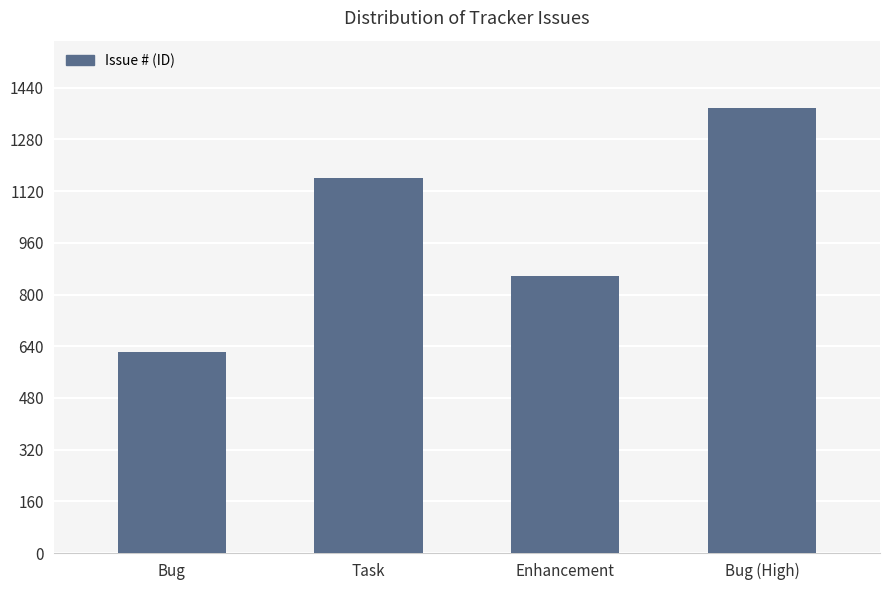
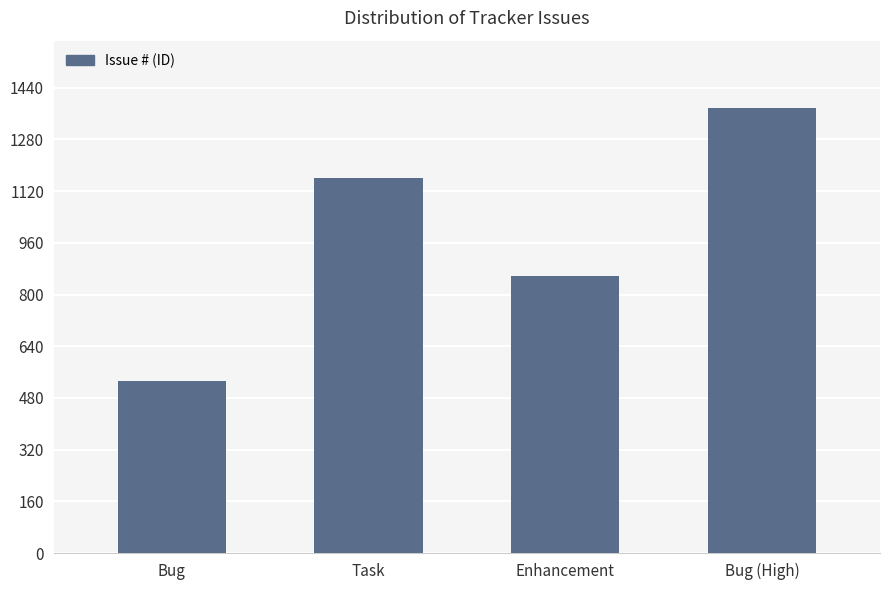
Bug: 620 -> 530
